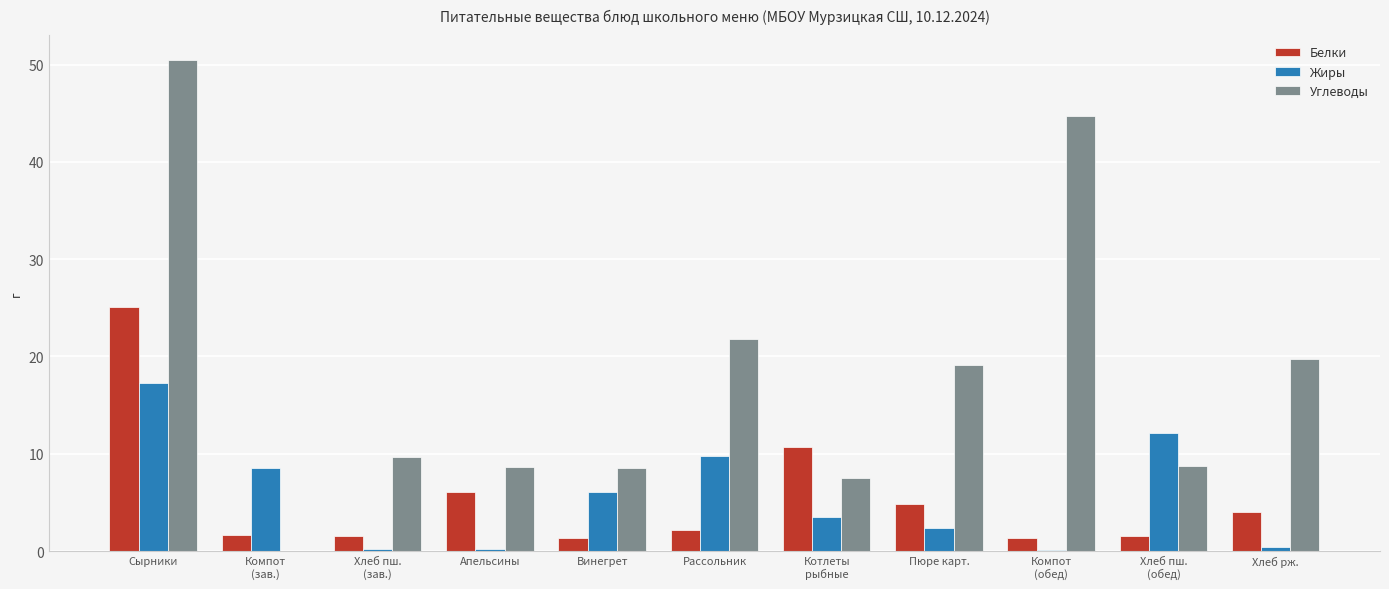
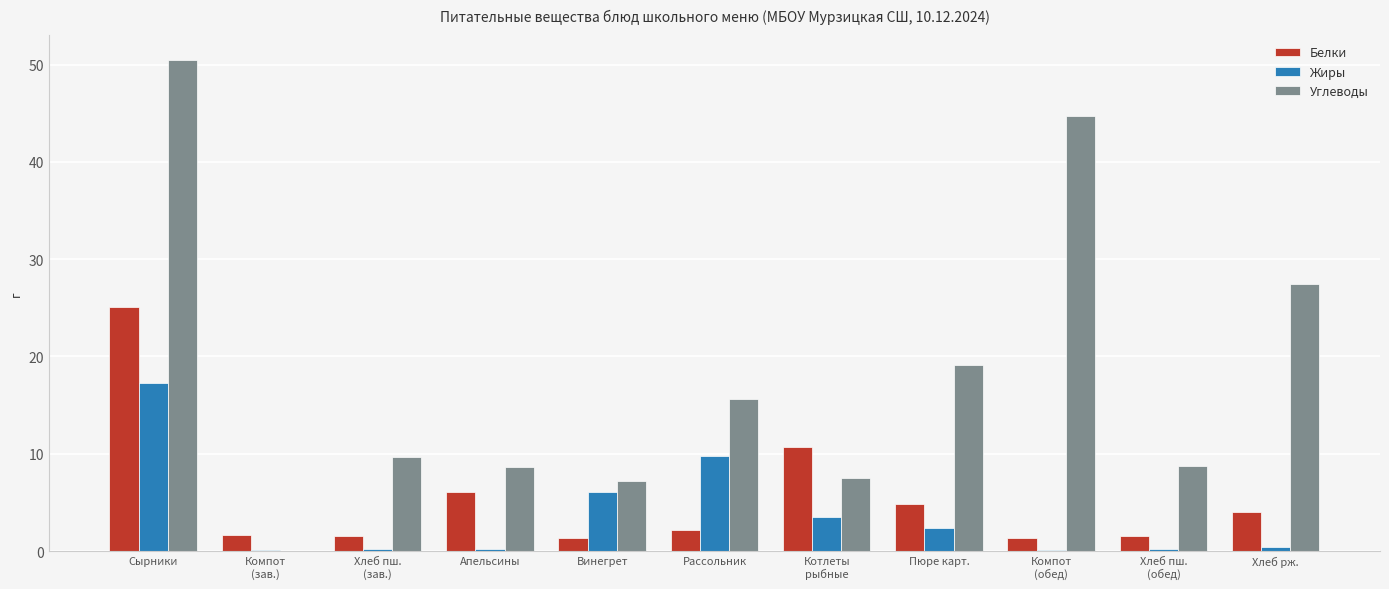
Жиры, Компот (зав.): 9 -> 0
Углеводы, Винегрет: 9 -> 7
Углеводы, Рассольник: 22 -> 16
Жиры, Хлеб пш. (обед): 12 -> 0
Углеводы, Хлеб рж.: 20 -> 27
